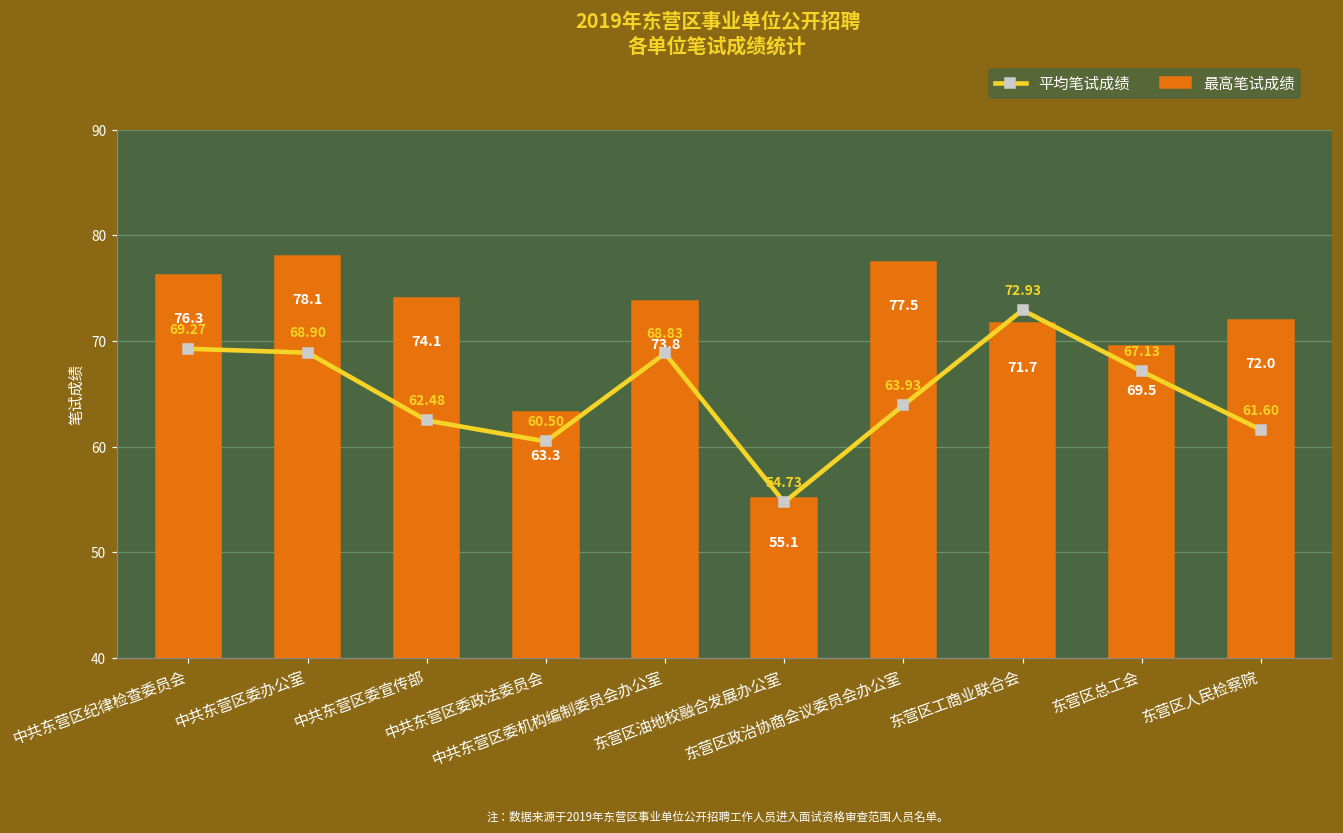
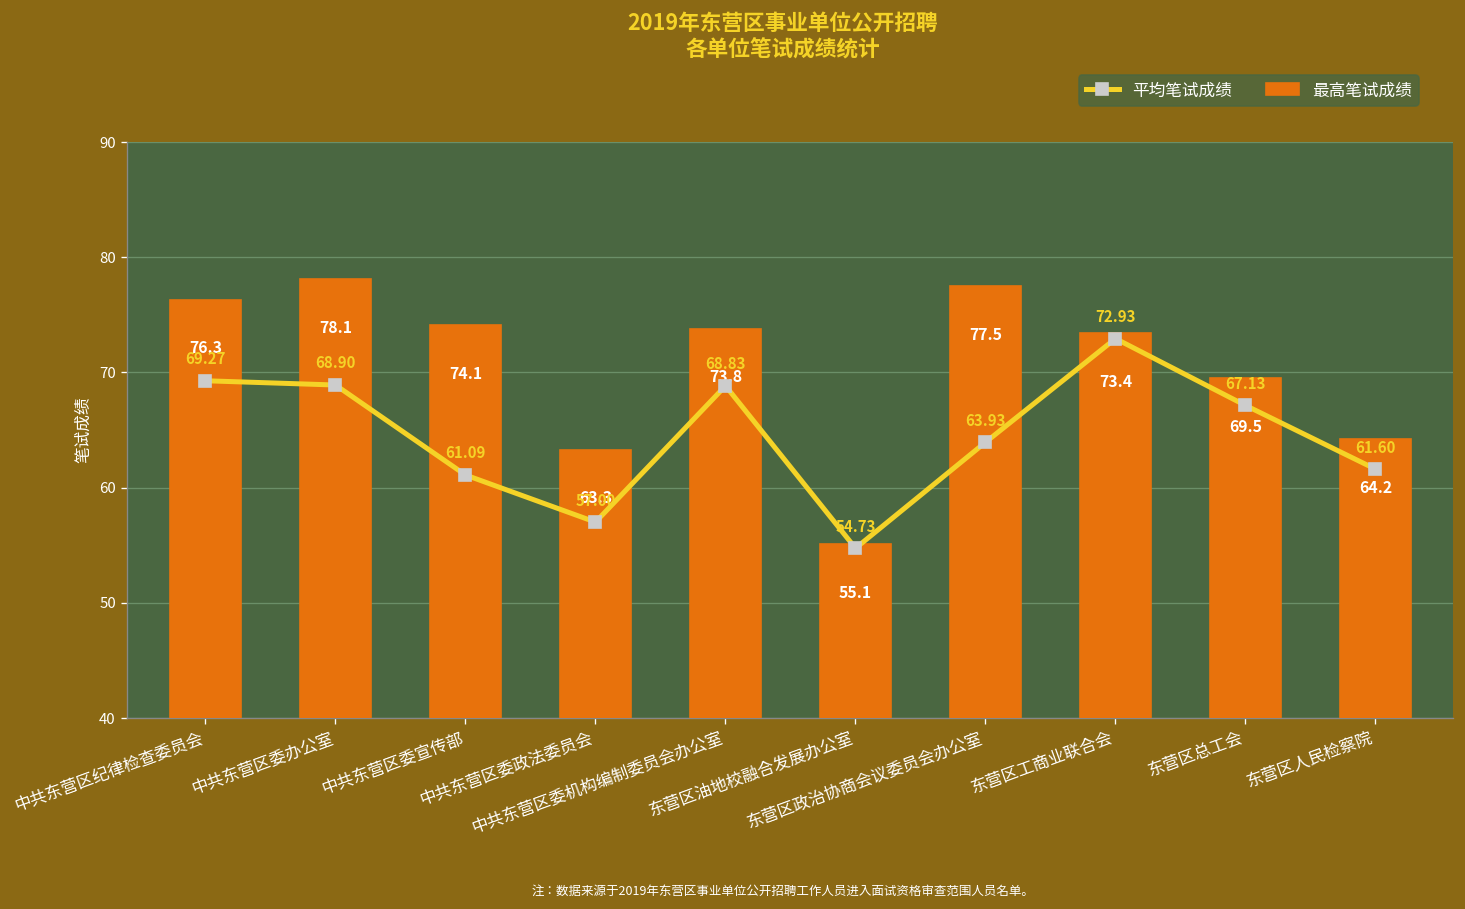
平均笔试成绩, 中共东营区委宣传部: 62.48 -> 61.09
平均笔试成绩, 中共东营区委政法委员会: 60.50 -> 57.00
最高笔试成绩, 东营区工商业联合会: 71.7 -> 73.4
最高笔试成绩, 东营区人民检察院: 72.0 -> 64.2
